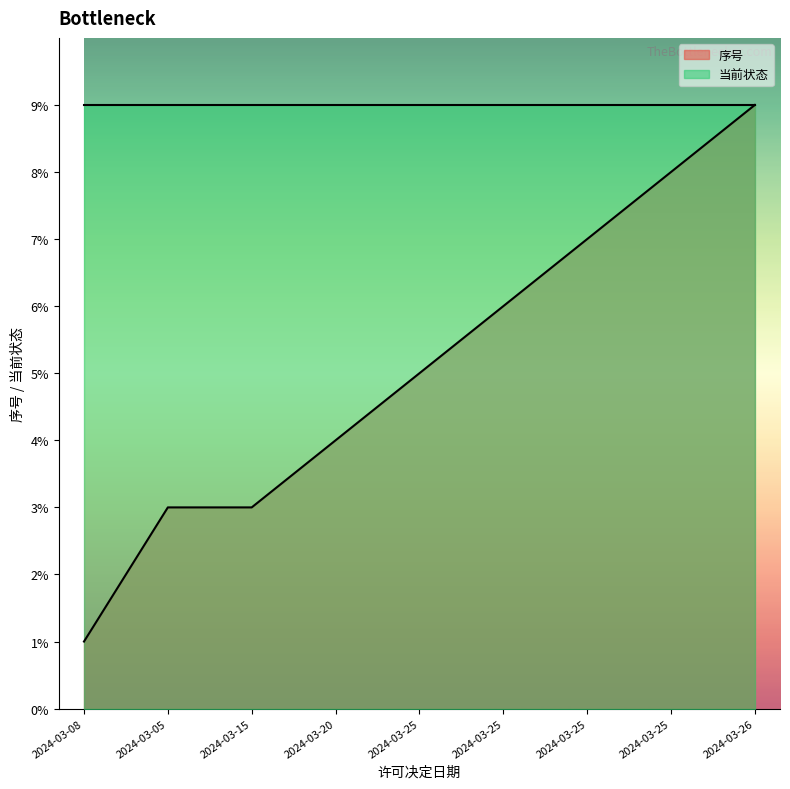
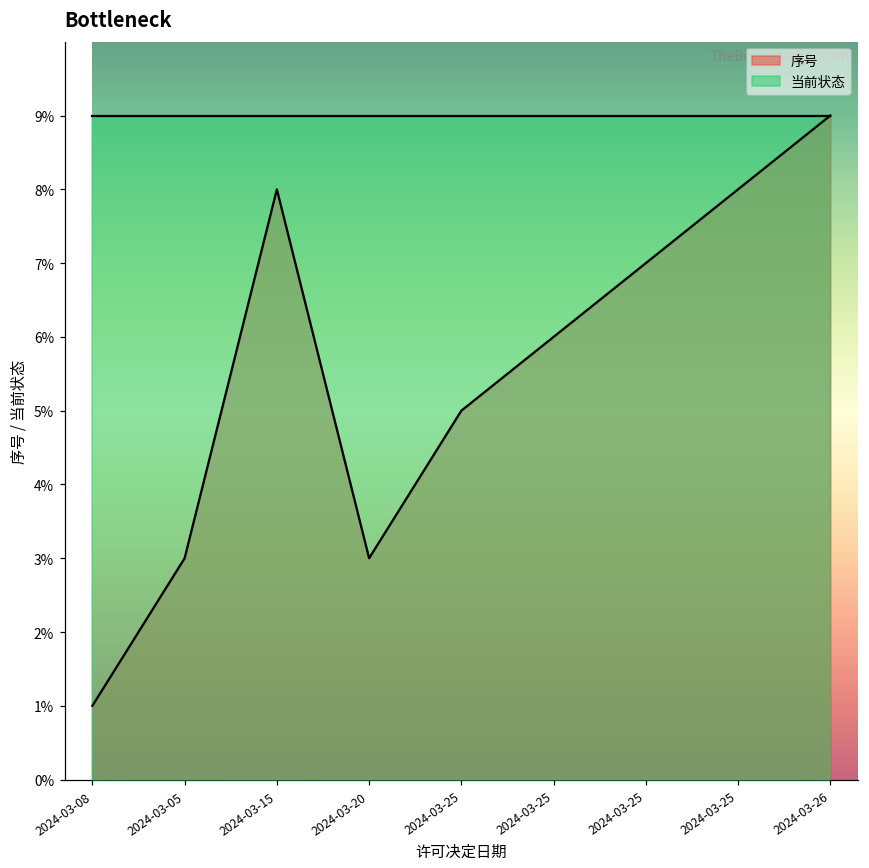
序号, 2024-03-15: 3% -> 8%
序号, 2024-03-20: 4% -> 3%
